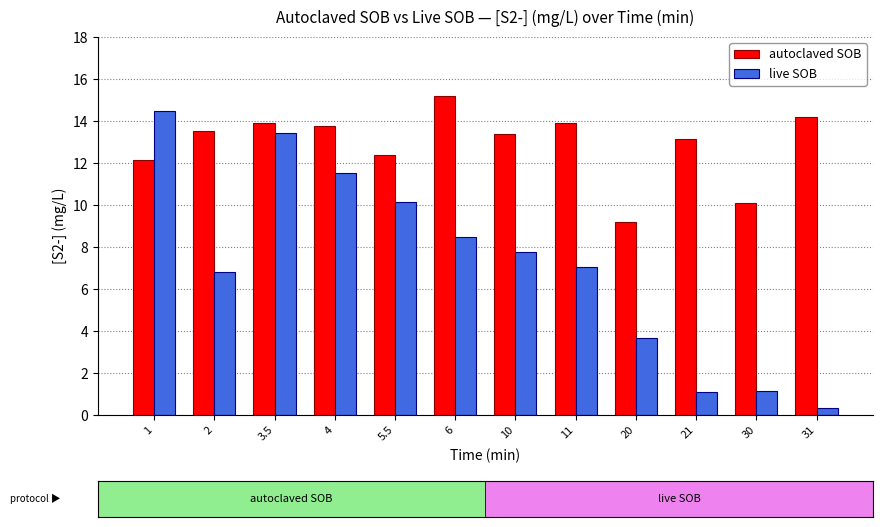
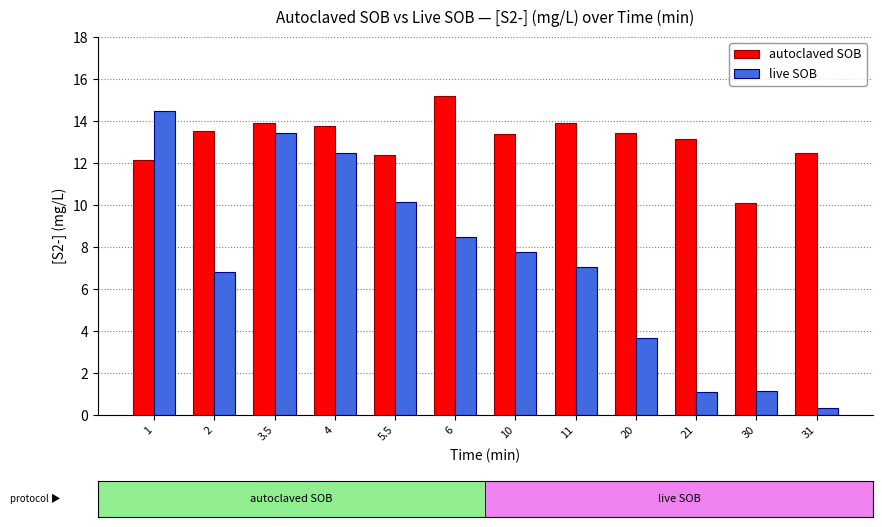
live SOB, 4: 11.5 -> 12.5
autoclaved SOB, 20: 9.2 -> 13.4
autoclaved SOB, 31: 14.2 -> 12.5
